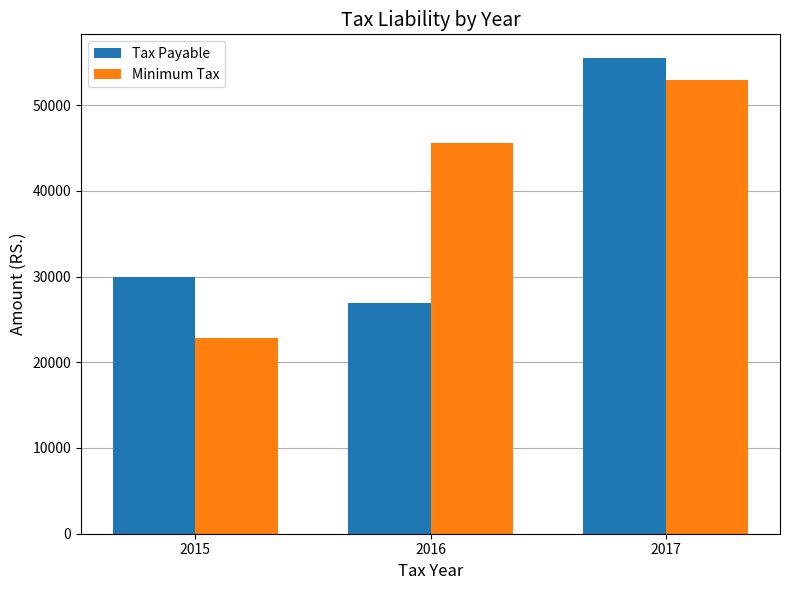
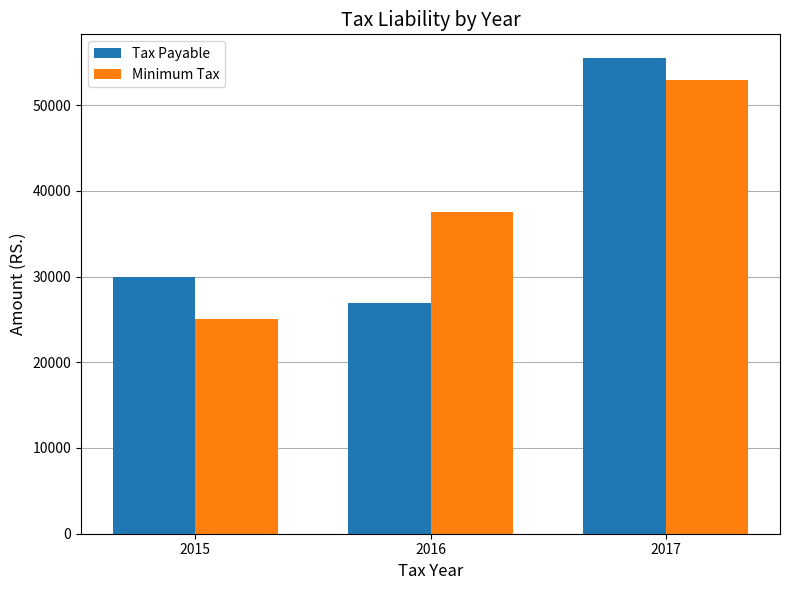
Minimum Tax, 2015: 23000 -> 25000
Minimum Tax, 2016: 46000 -> 38000
